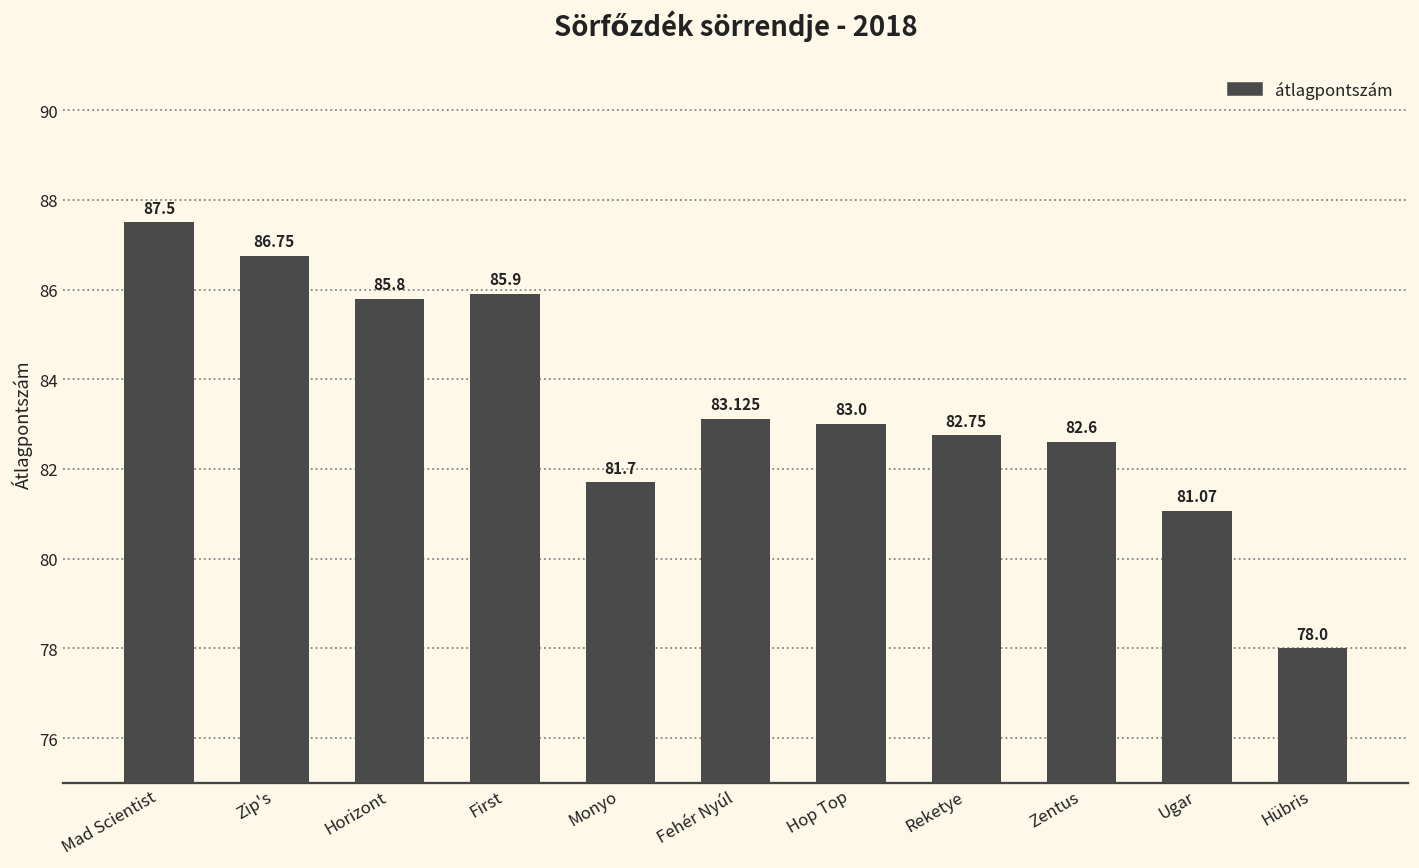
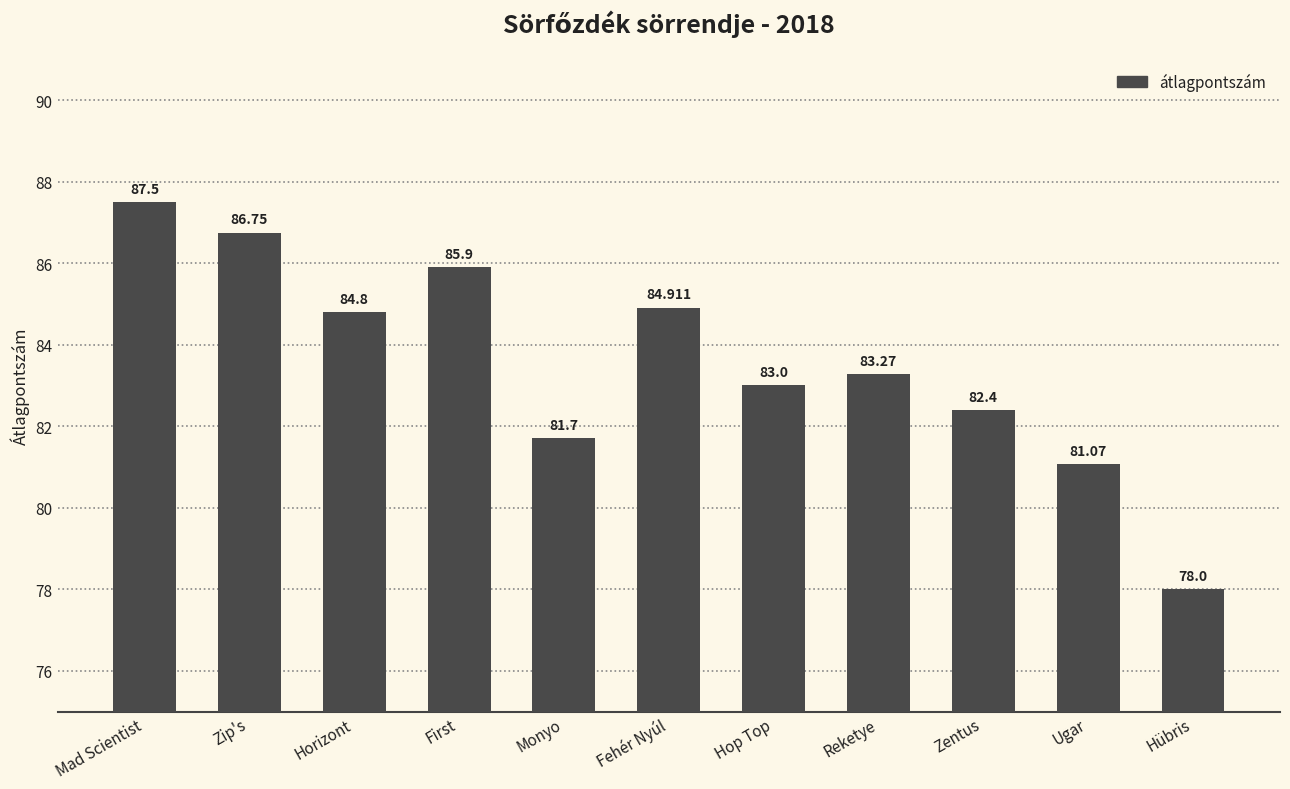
Horizont: 85.8 -> 84.8
Fehér Nyúl: 83.125 -> 84.911
Reketye: 82.75 -> 83.27
Zentus: 82.6 -> 82.4
